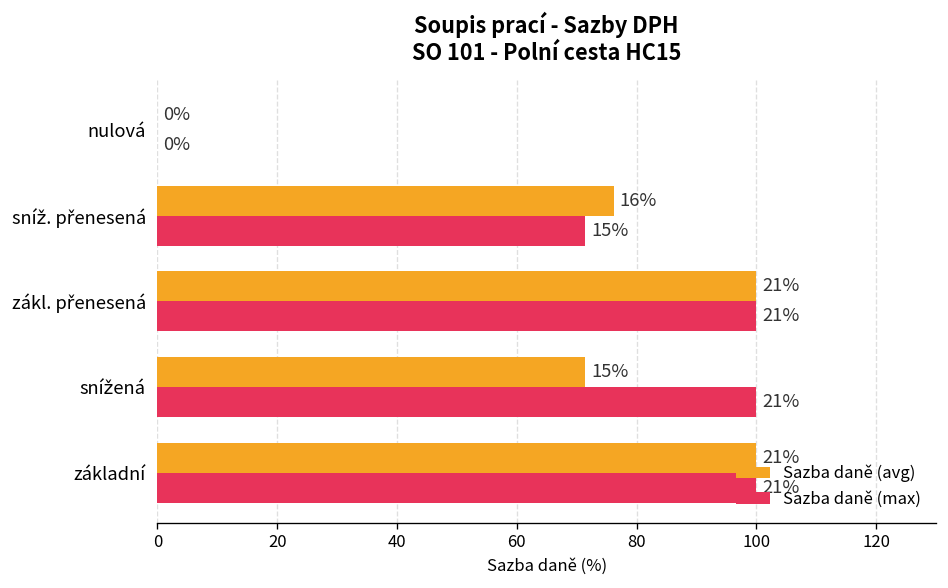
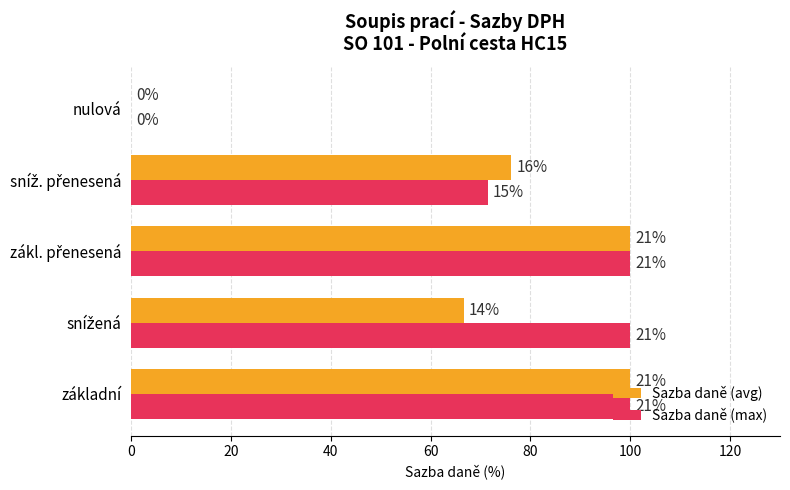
Sazba daně (avg), snížená: 15% -> 14%
